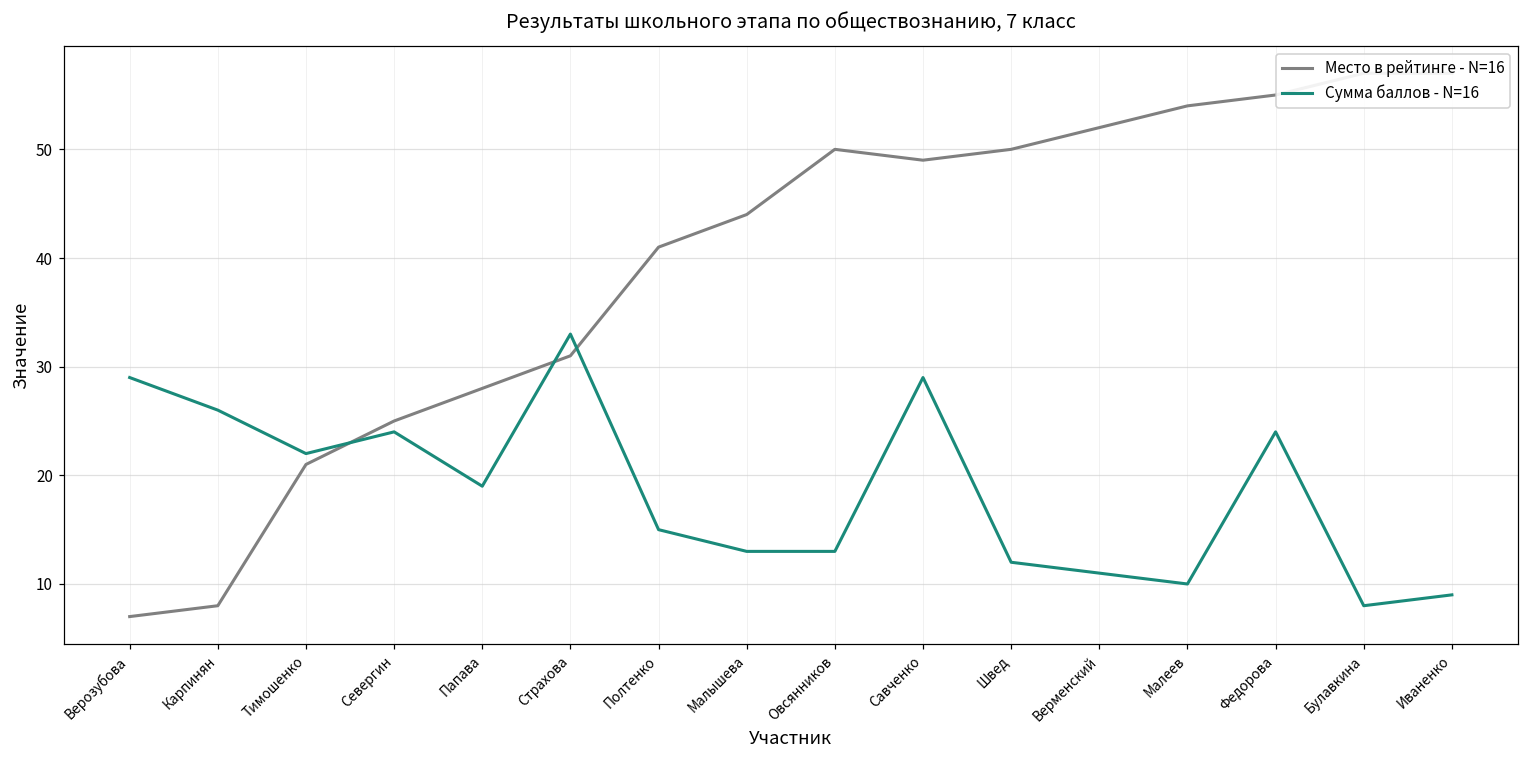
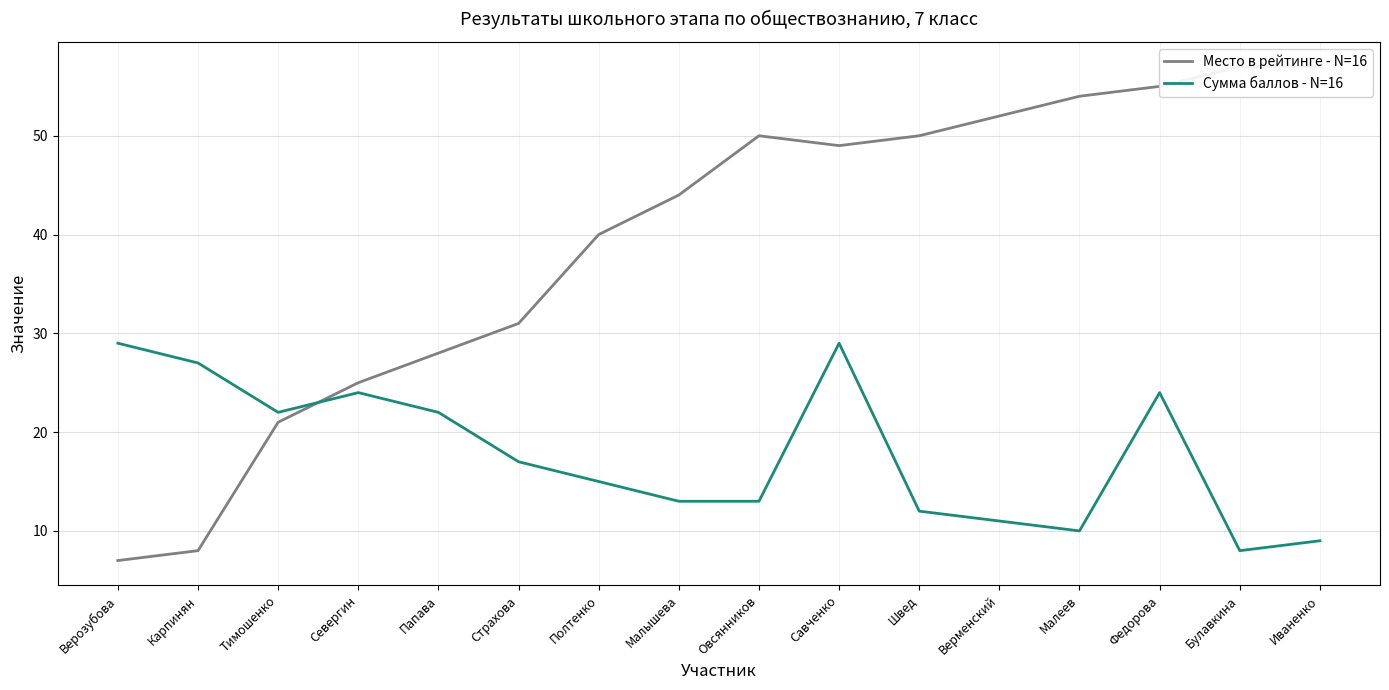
Сумма баллов - N=16, Карпинян: 26 -> 27
Сумма баллов - N=16, Папава: 19 -> 22
Сумма баллов - N=16, Страхова: 33 -> 17
Место в рейтинге - N=16, Полтенко: 41 -> 40
